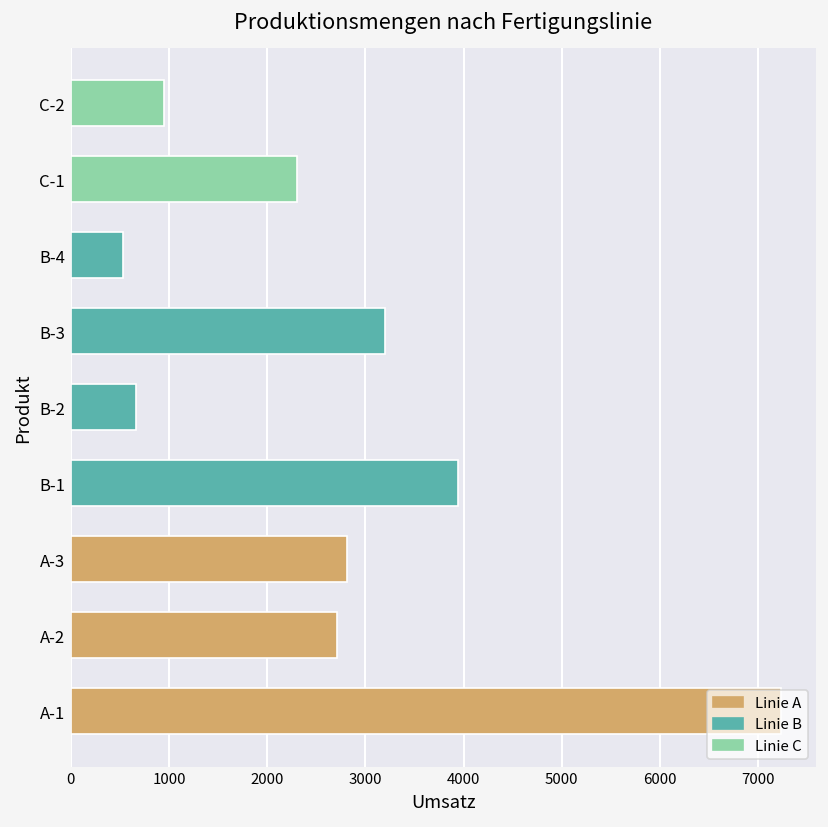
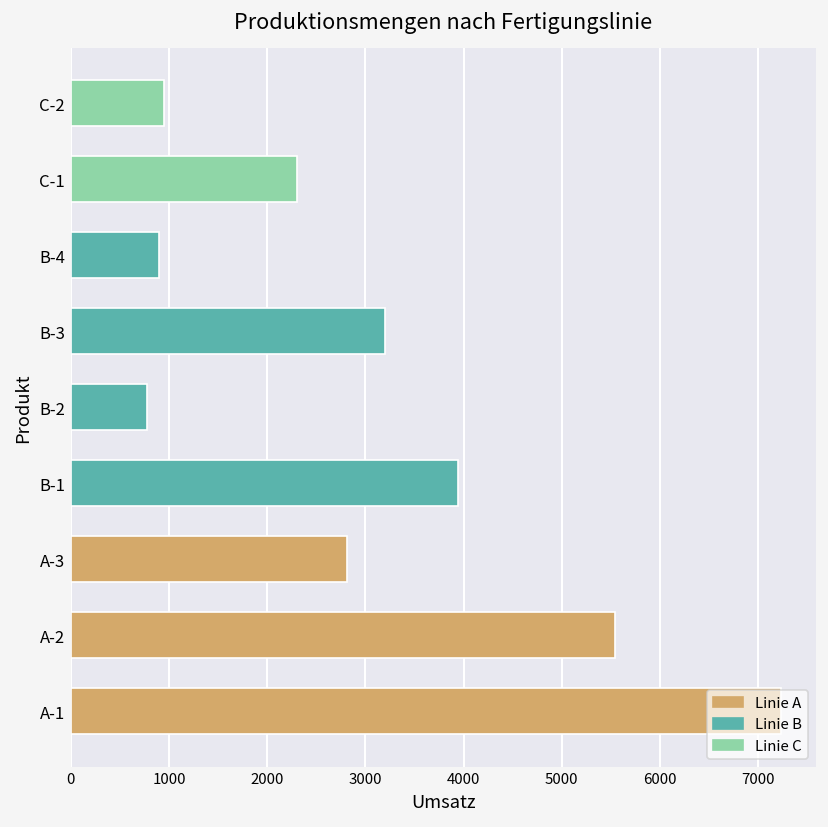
B-4: 500 -> 900
B-2: 700 -> 800
A-2: 2700 -> 5500
